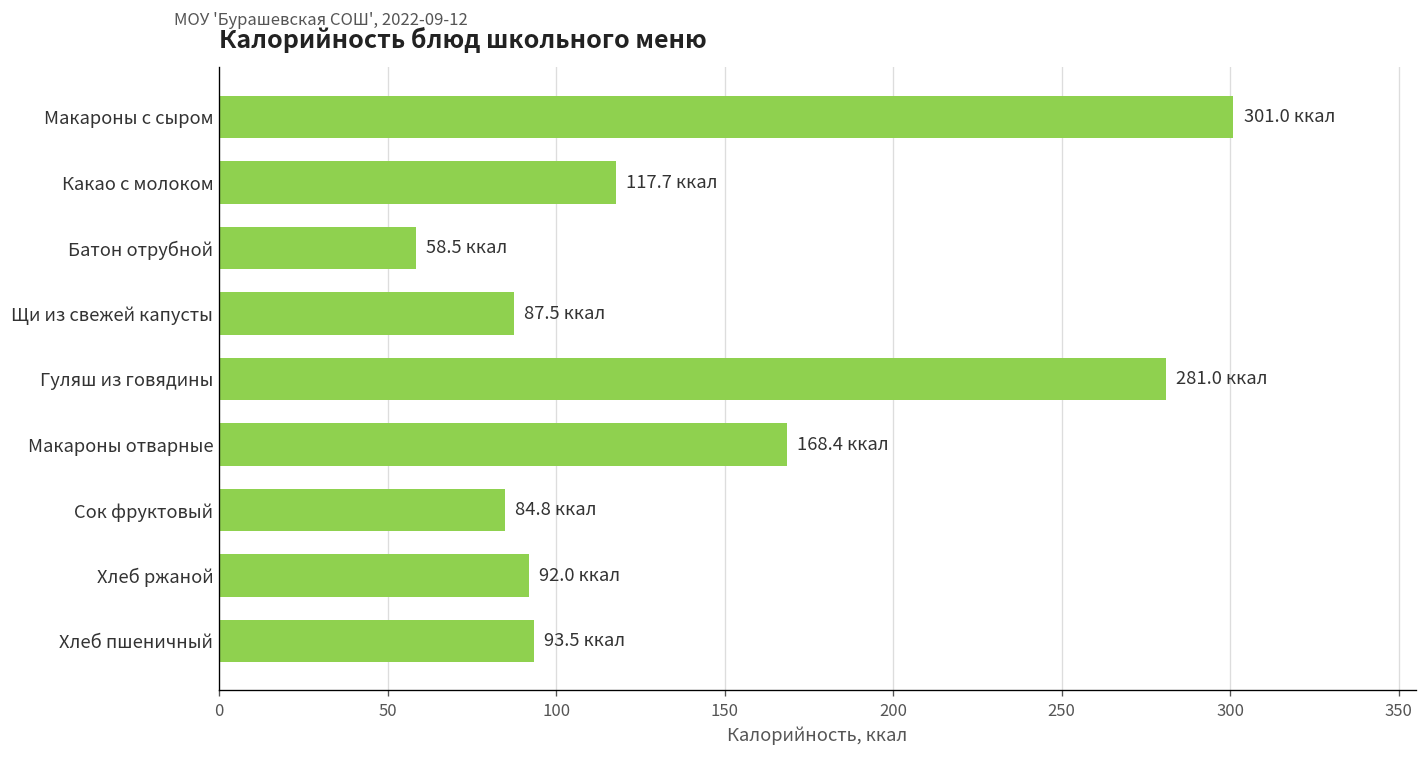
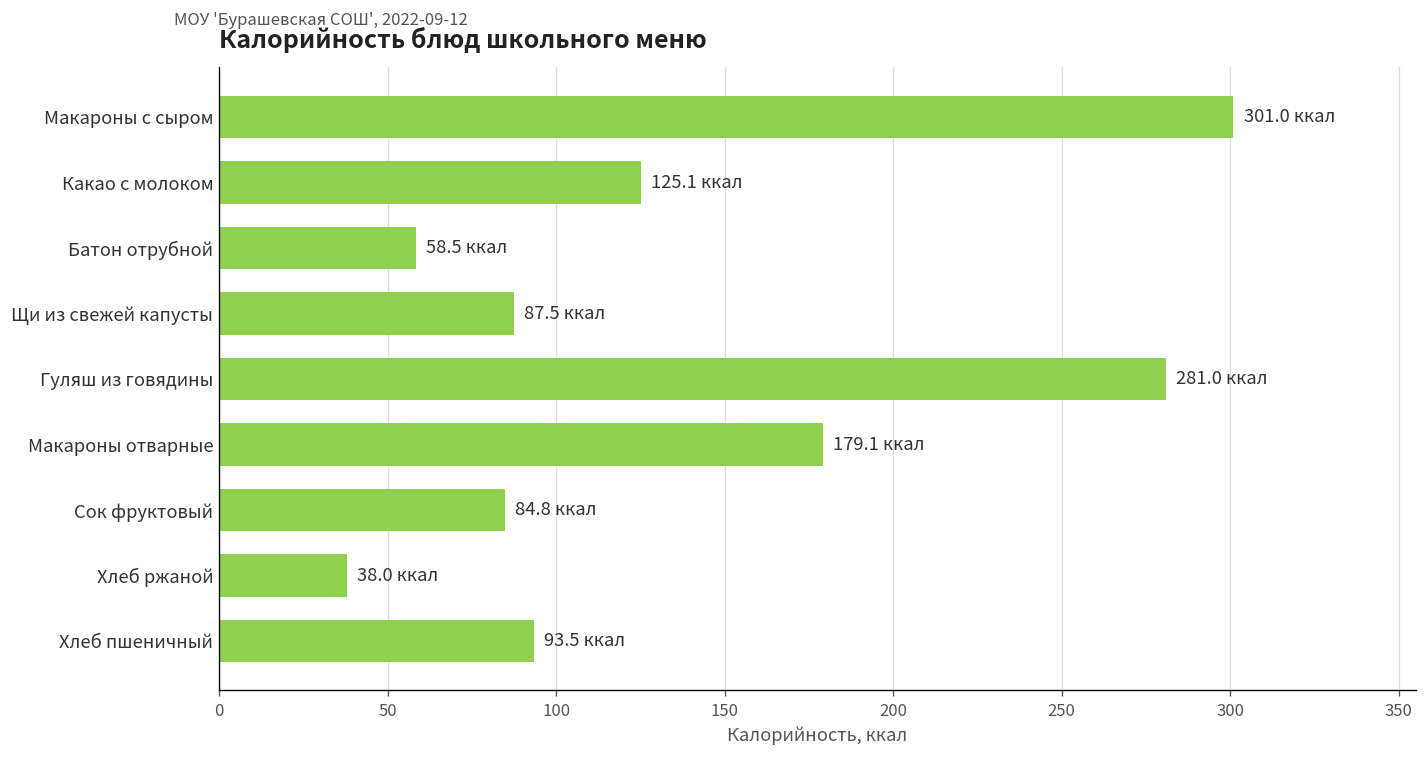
Какао с молоком: 117.7 -> 125.1
Макароны отварные: 168.4 -> 179.1
Хлеб ржаной: 92.0 -> 38.0
